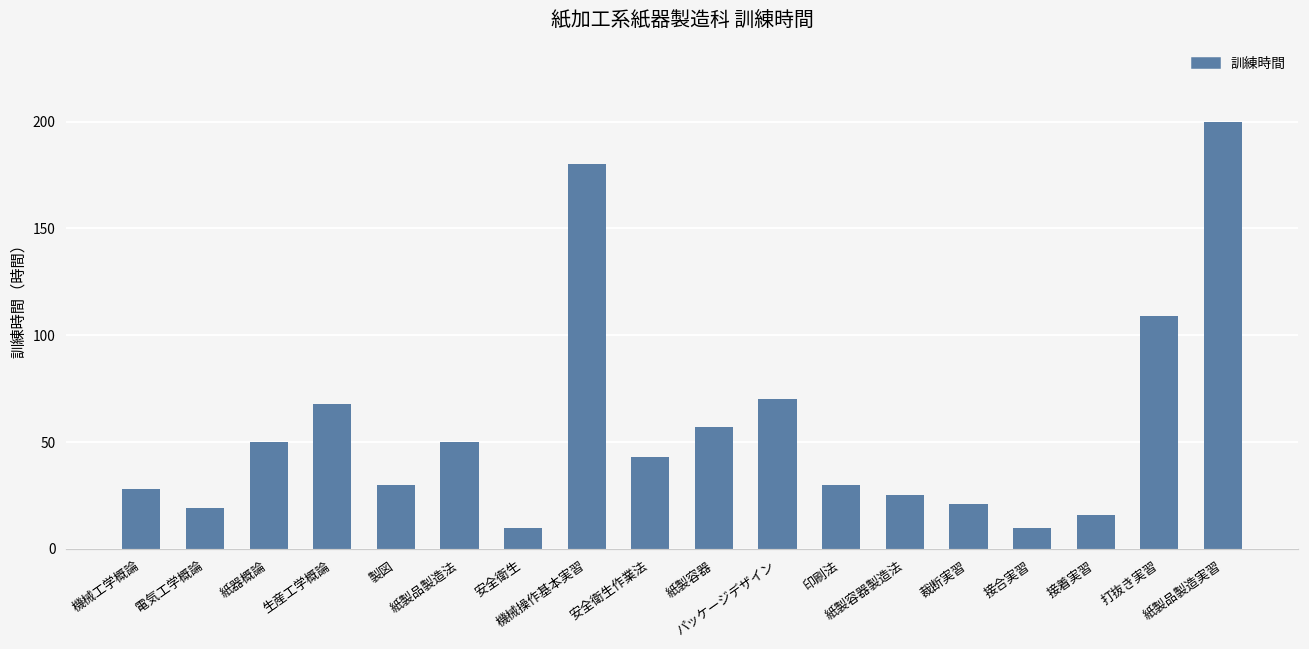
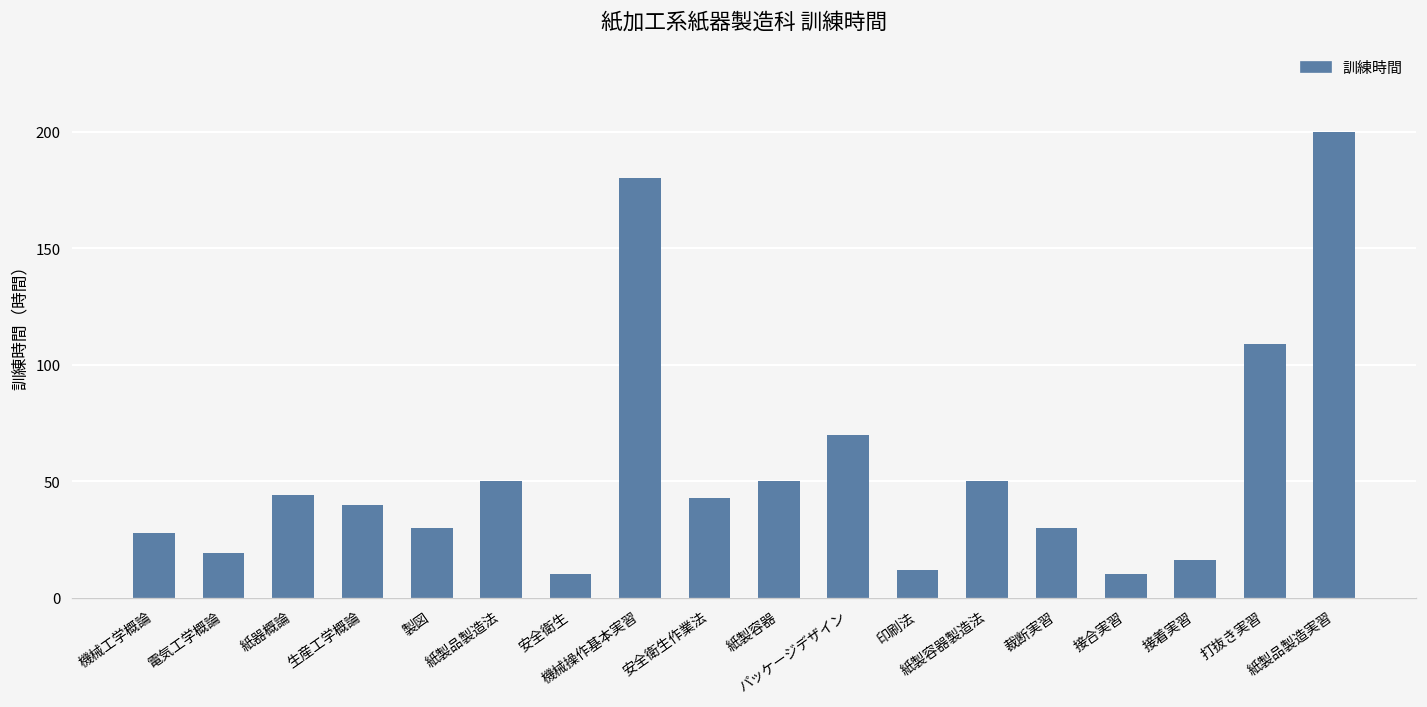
紙器概論: 50 -> 44
生産工学概論: 68 -> 40
紙製容器: 57 -> 50
印刷法: 30 -> 12
紙製容器製造法: 25 -> 50
裁断実習: 21 -> 30
